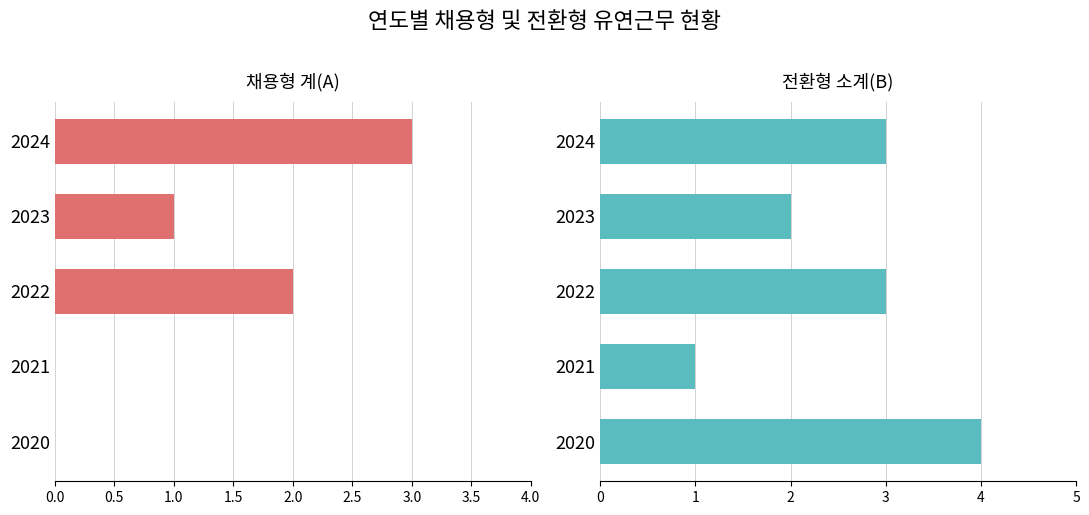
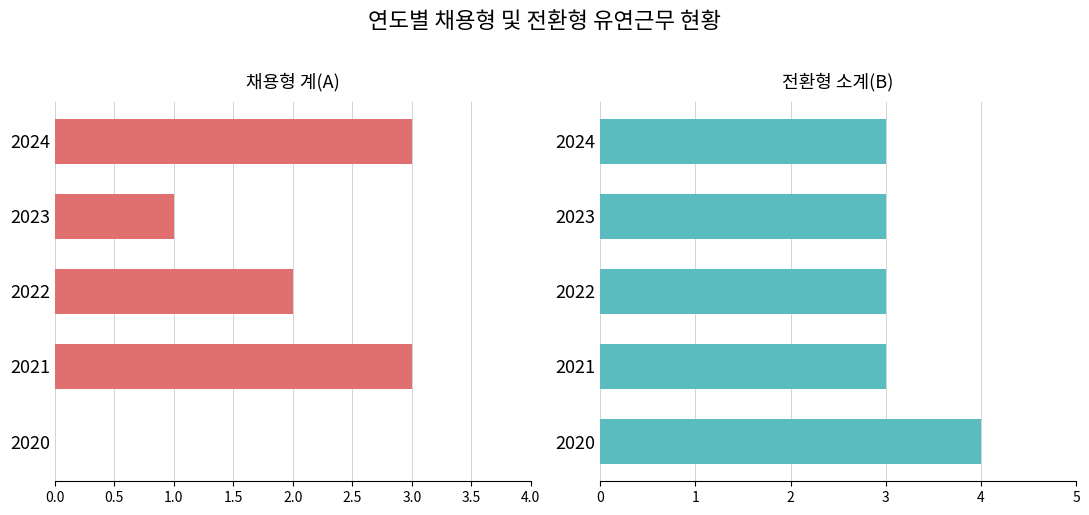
채용형 계(A), 2021: 0 -> 3
전환형 소계(B), 2023: 2 -> 3
전환형 소계(B), 2021: 1 -> 3
